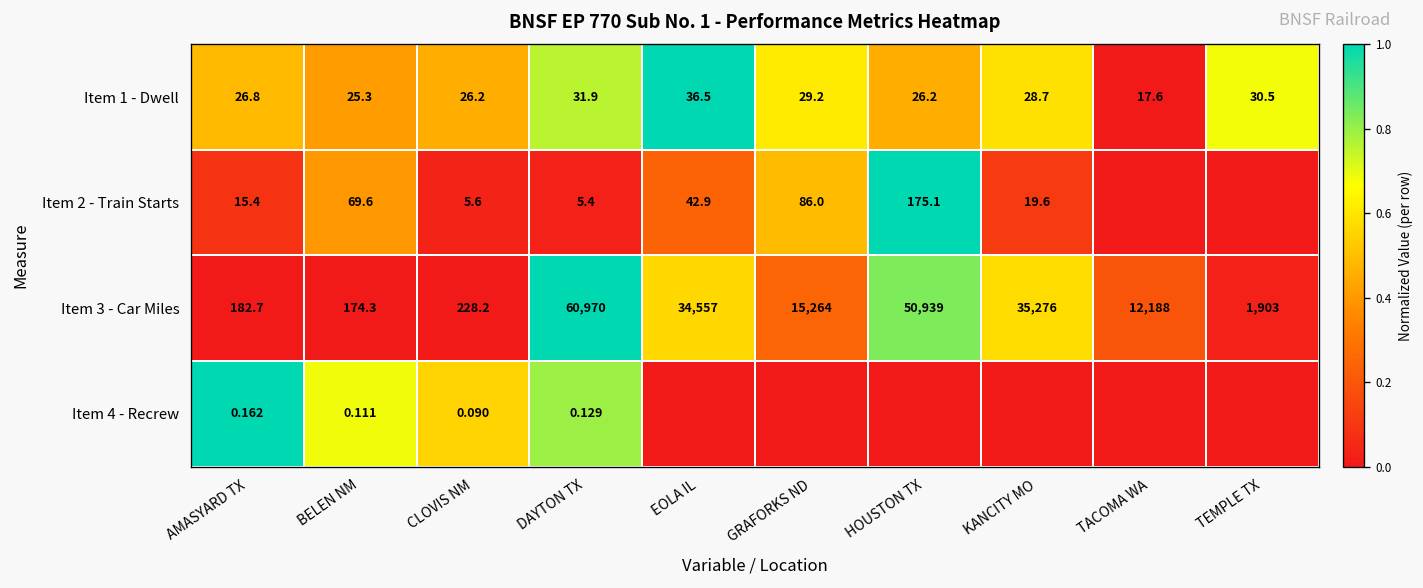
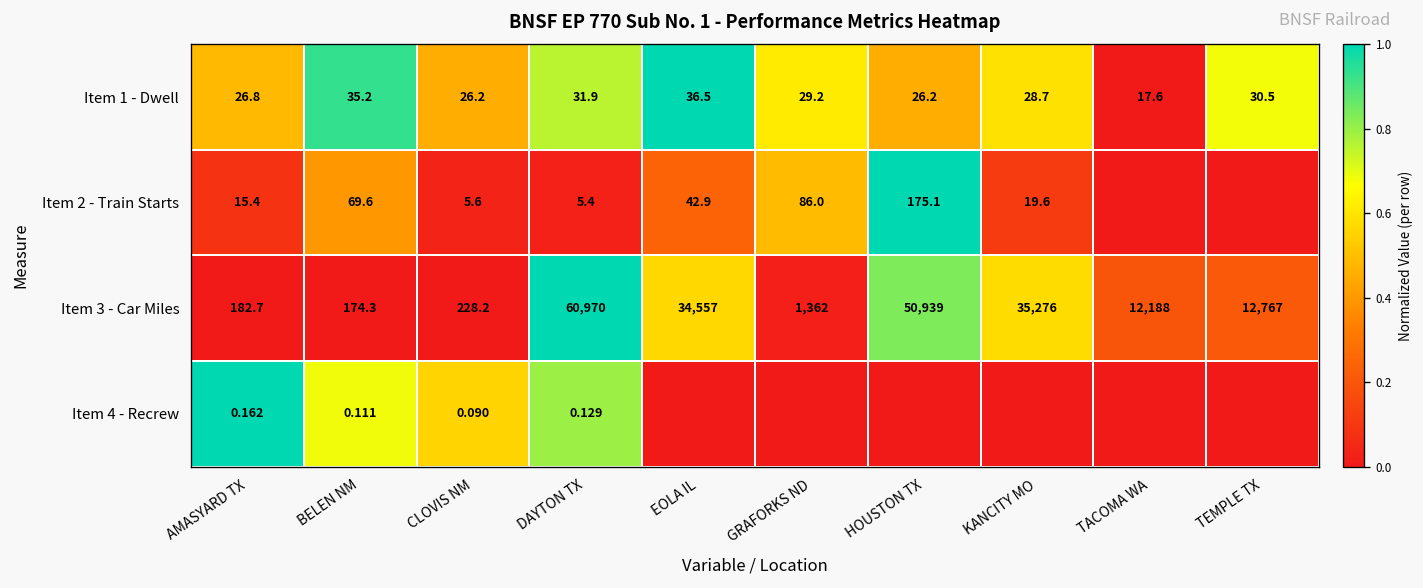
Item 1 - Dwell, BELEN NM: 25.3 -> 35.2
Item 3 - Car Miles, GRAFORKS ND: 15,264 -> 1,362
Item 3 - Car Miles, TEMPLE TX: 1,903 -> 12,767
